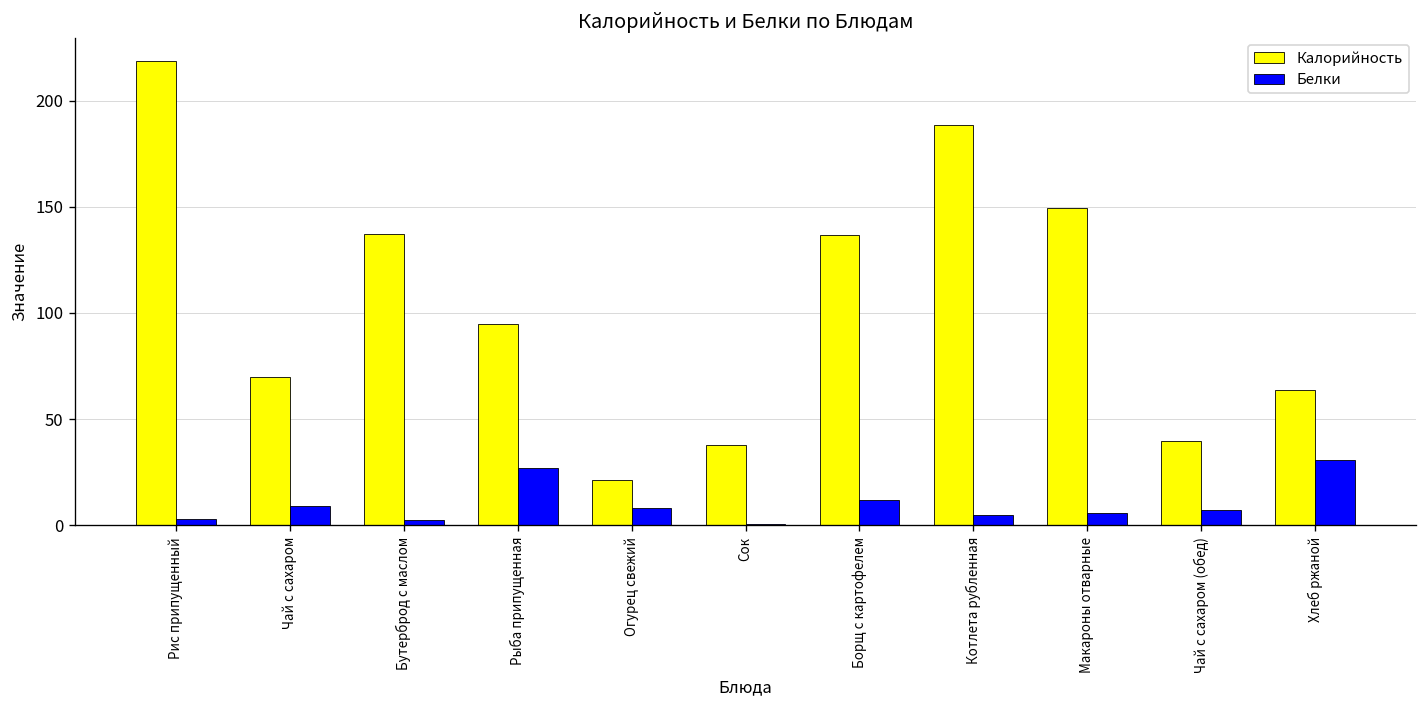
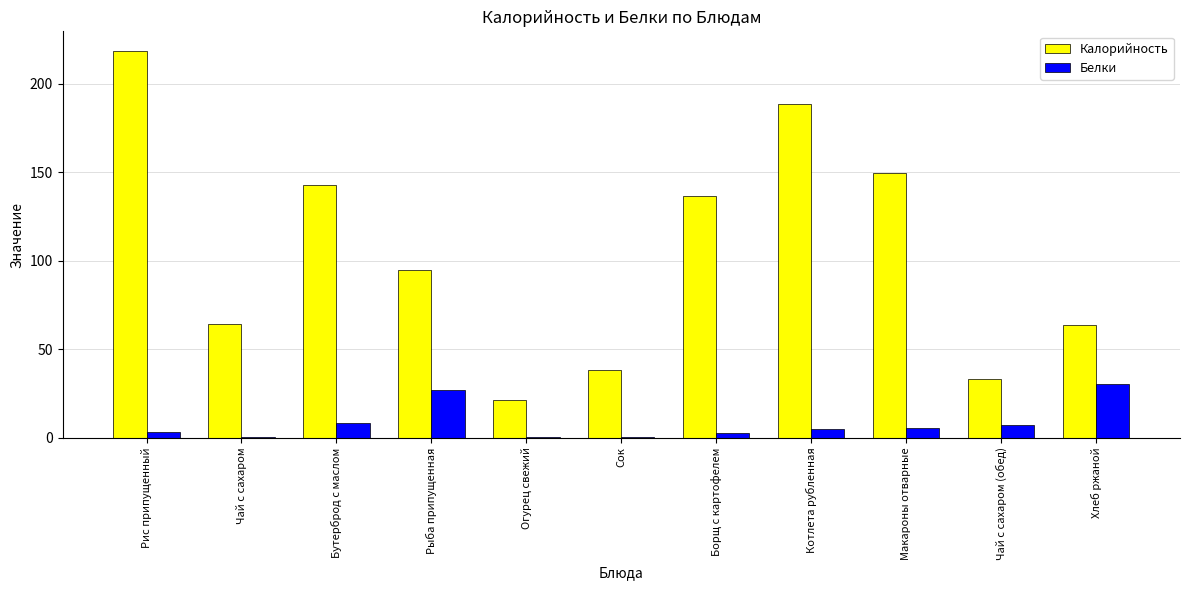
Калорийность, Чай с сахаром: 70 -> 64
Белки, Чай с сахаром: 9 -> 0
Калорийность, Бутерброд с маслом: 137 -> 143
Белки, Бутерброд с маслом: 2 -> 9
Белки, Огурец свежий: 8 -> 0
Белки, Борщ с картофелем: 12 -> 3
Калорийность, Чай с сахаром (обед): 40 -> 33
